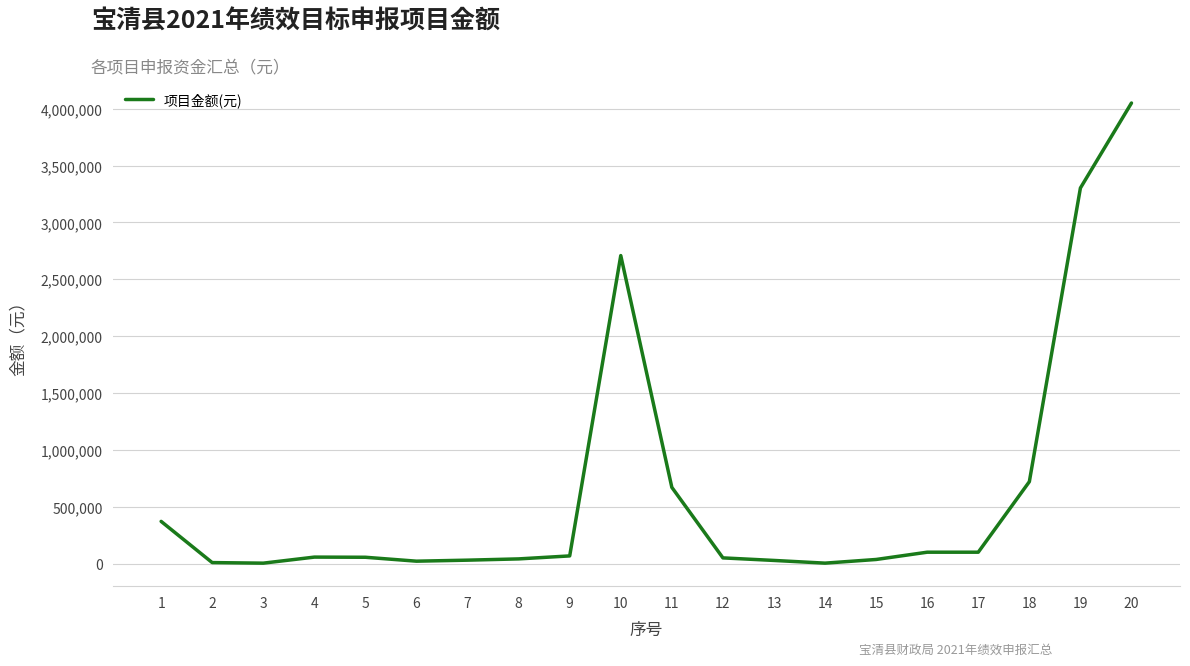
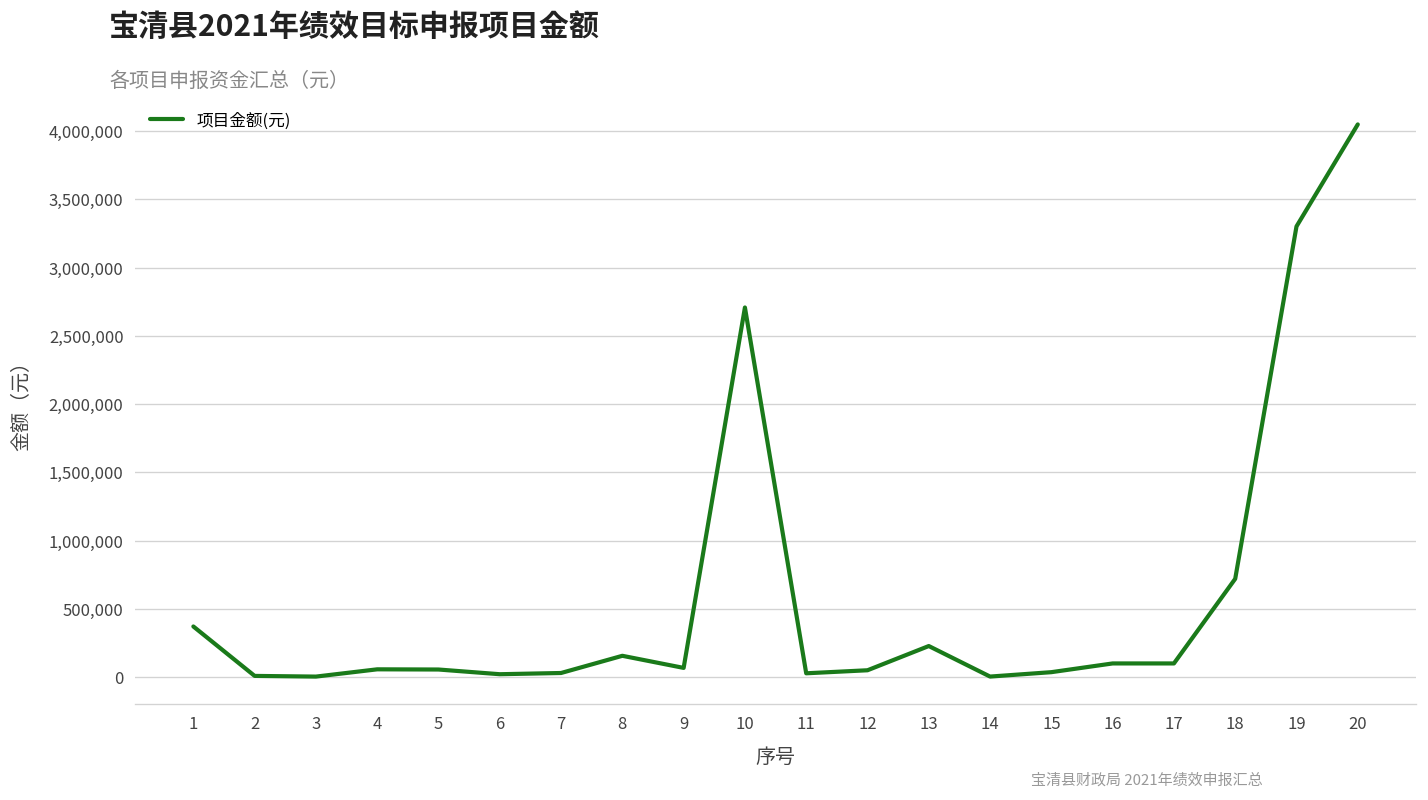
8: 40,000 -> 160,000
11: 670,000 -> 30,000
13: 30,000 -> 230,000
